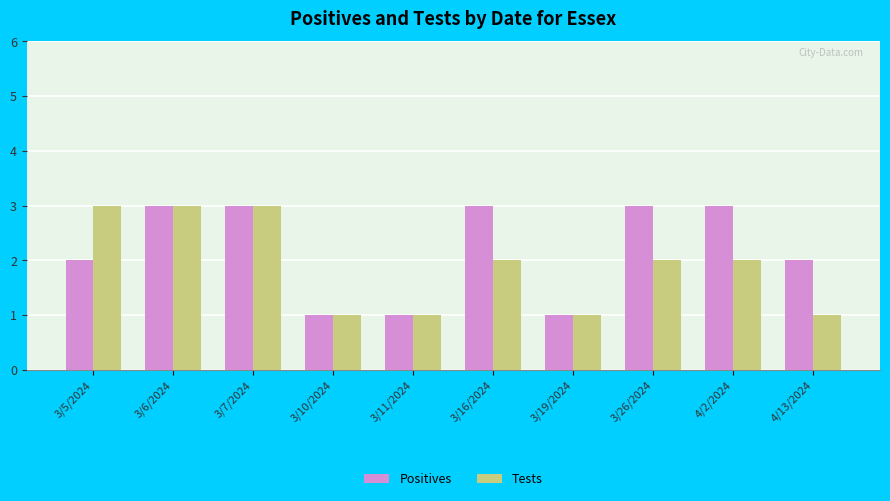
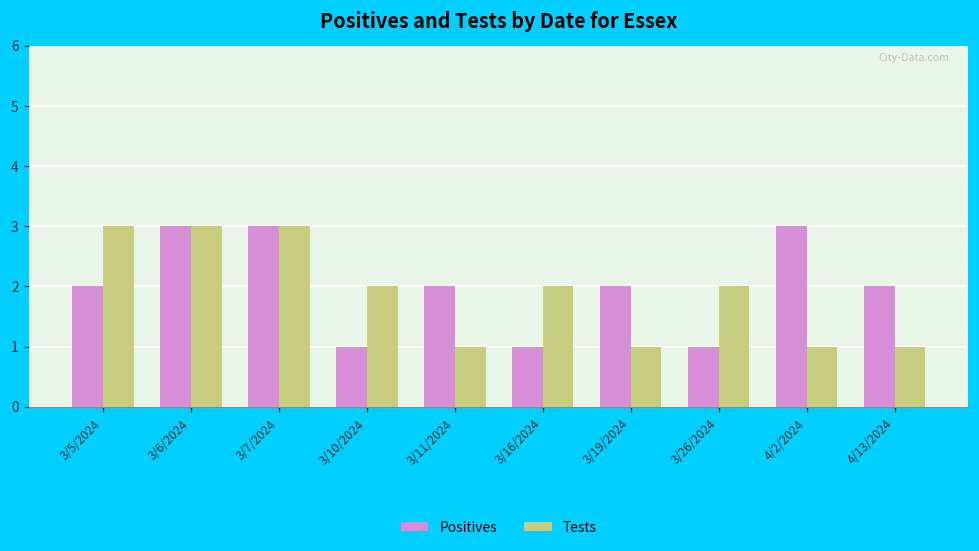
Tests, 3/10/2024: 1 -> 2
Positives, 3/11/2024: 1 -> 2
Positives, 3/16/2024: 3 -> 1
Positives, 3/19/2024: 1 -> 2
Positives, 3/26/2024: 3 -> 1
Tests, 4/2/2024: 2 -> 1
